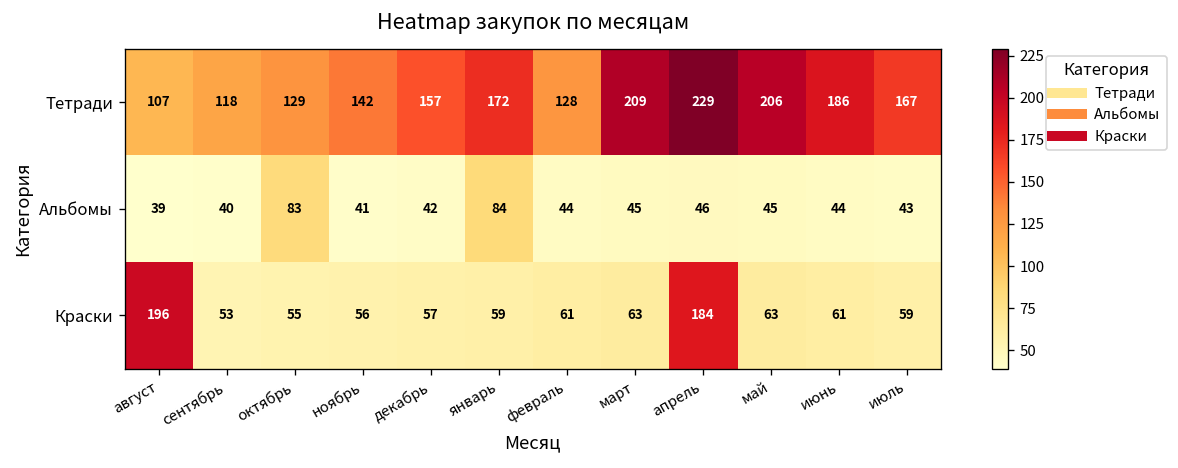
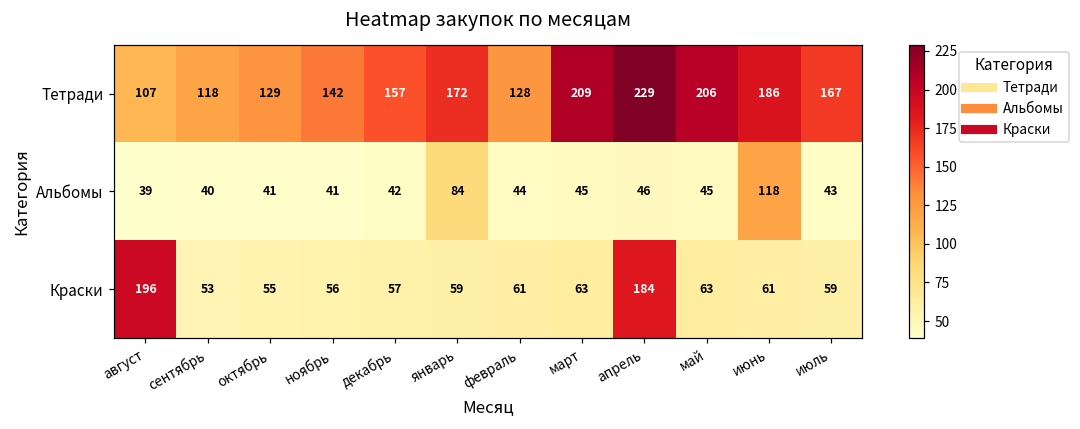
Альбомы, октябрь: 83 -> 41
Альбомы, июнь: 44 -> 118
